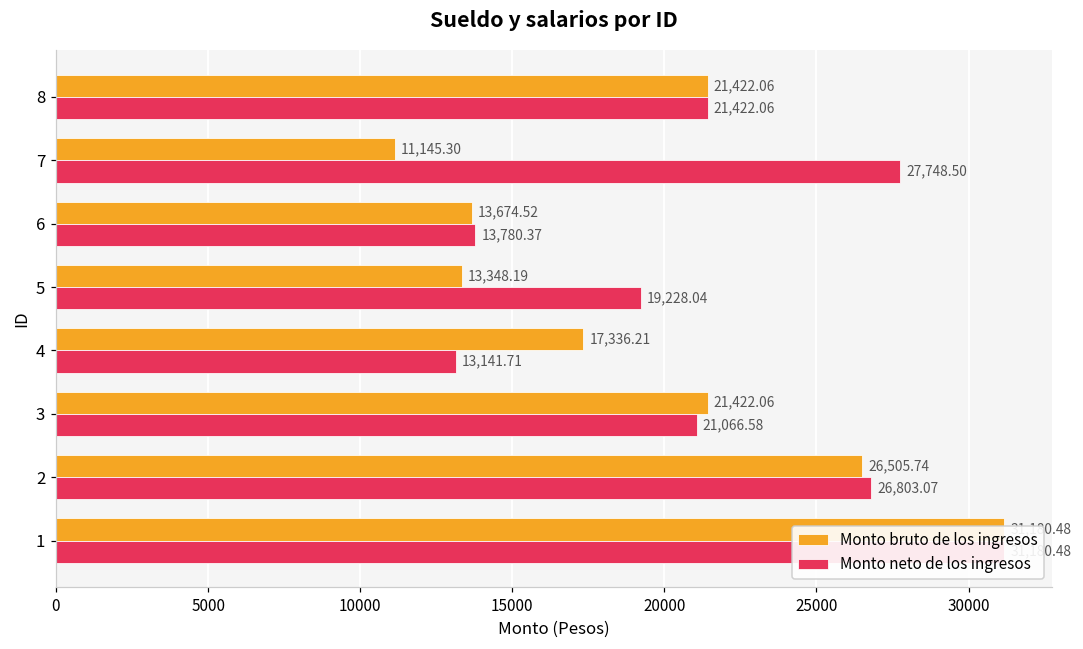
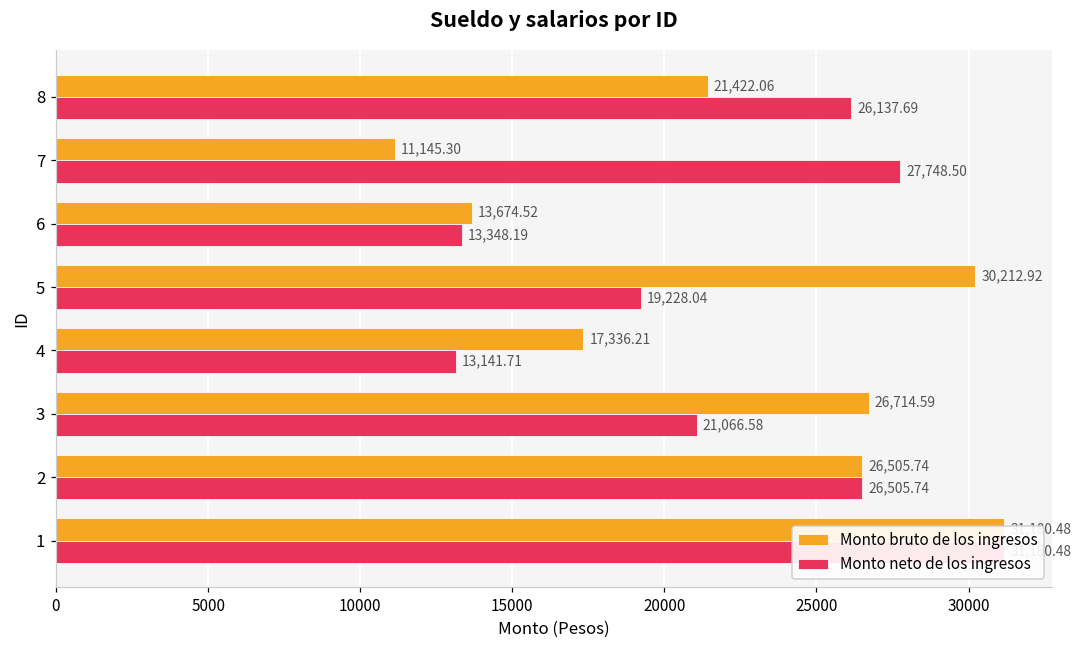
Monto neto de los ingresos, 8: 21,422.06 -> 26,137.69
Monto neto de los ingresos, 6: 13,780.37 -> 13,348.19
Monto bruto de los ingresos, 5: 13,348.19 -> 30,212.92
Monto bruto de los ingresos, 3: 21,422.06 -> 26,714.59
Monto neto de los ingresos, 2: 26,803.07 -> 26,505.74
